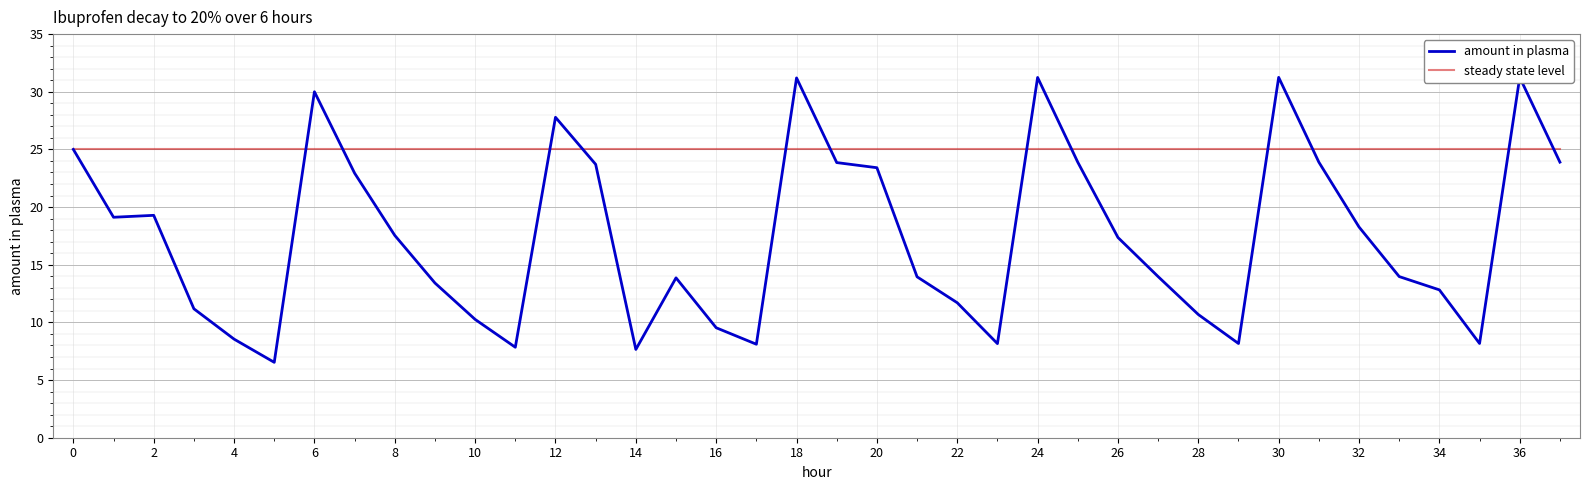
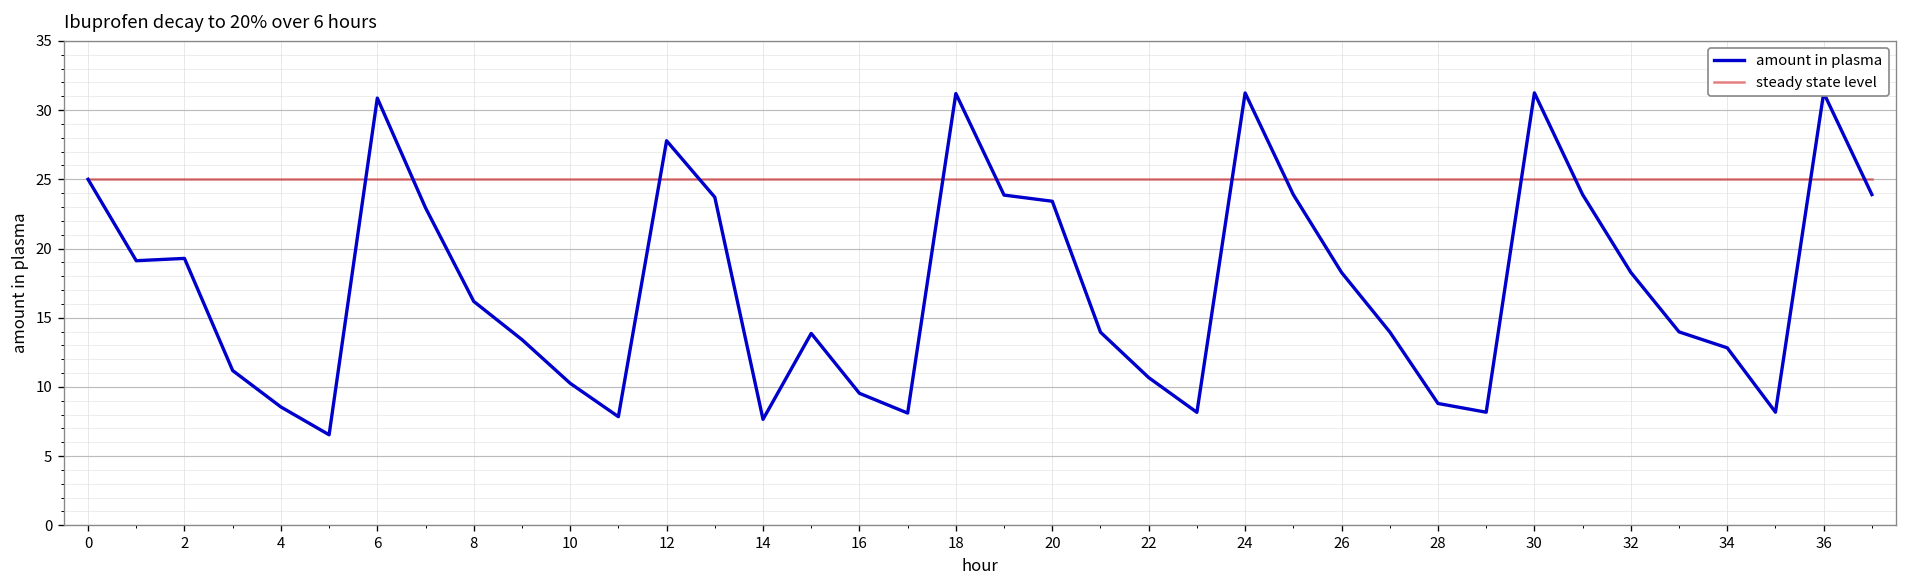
amount in plasma, 6: 30.0 -> 30.9
amount in plasma, 8: 17.5 -> 16.2
amount in plasma, 22: 11.7 -> 10.7
amount in plasma, 26: 17.4 -> 18.3
amount in plasma, 28: 10.7 -> 8.8
